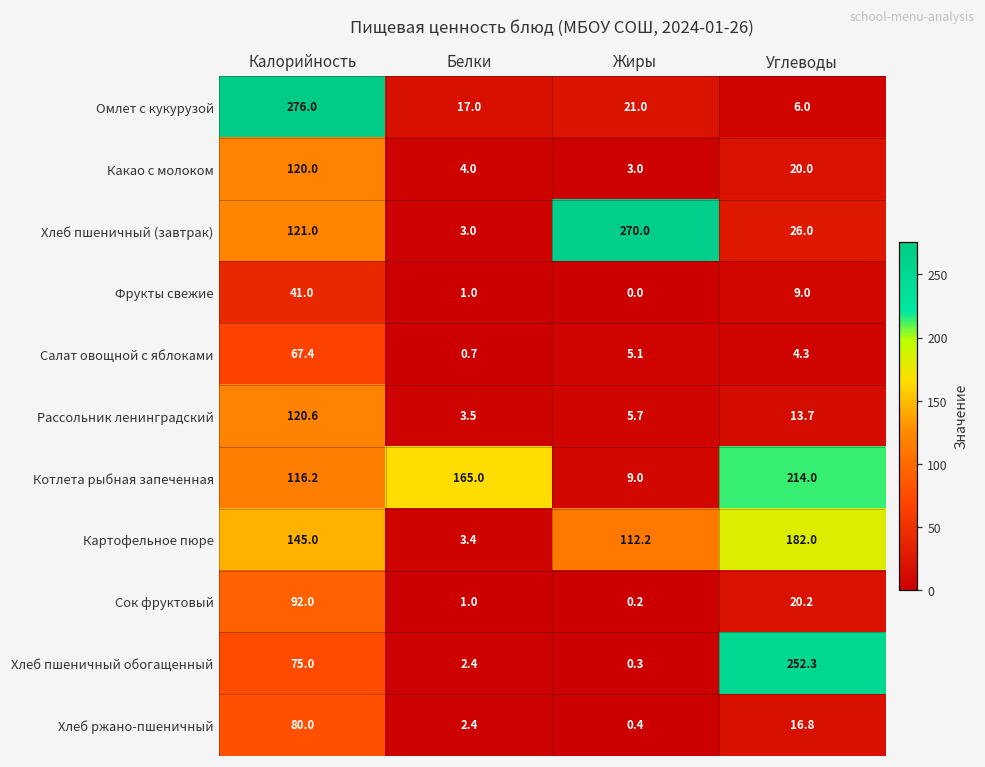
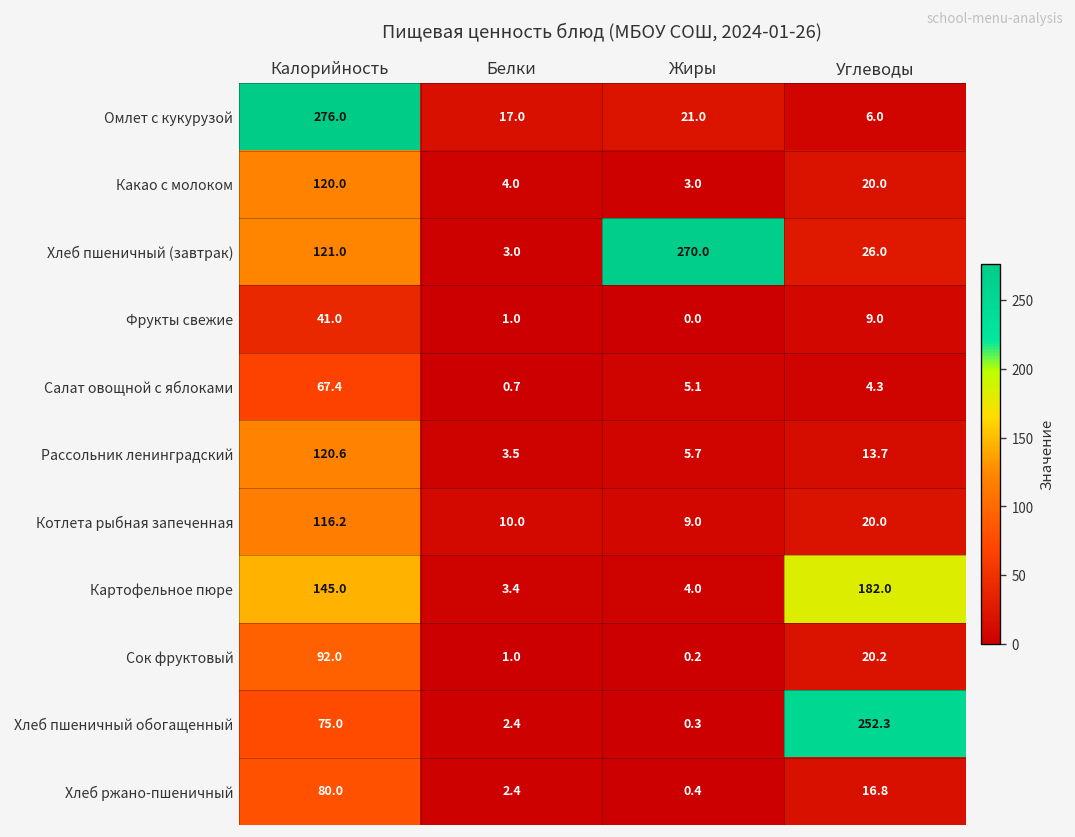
Котлета рыбная запеченная, Белки: 165.0 -> 10.0
Котлета рыбная запеченная, Углеводы: 214.0 -> 20.0
Картофельное пюре, Жиры: 112.2 -> 4.0
